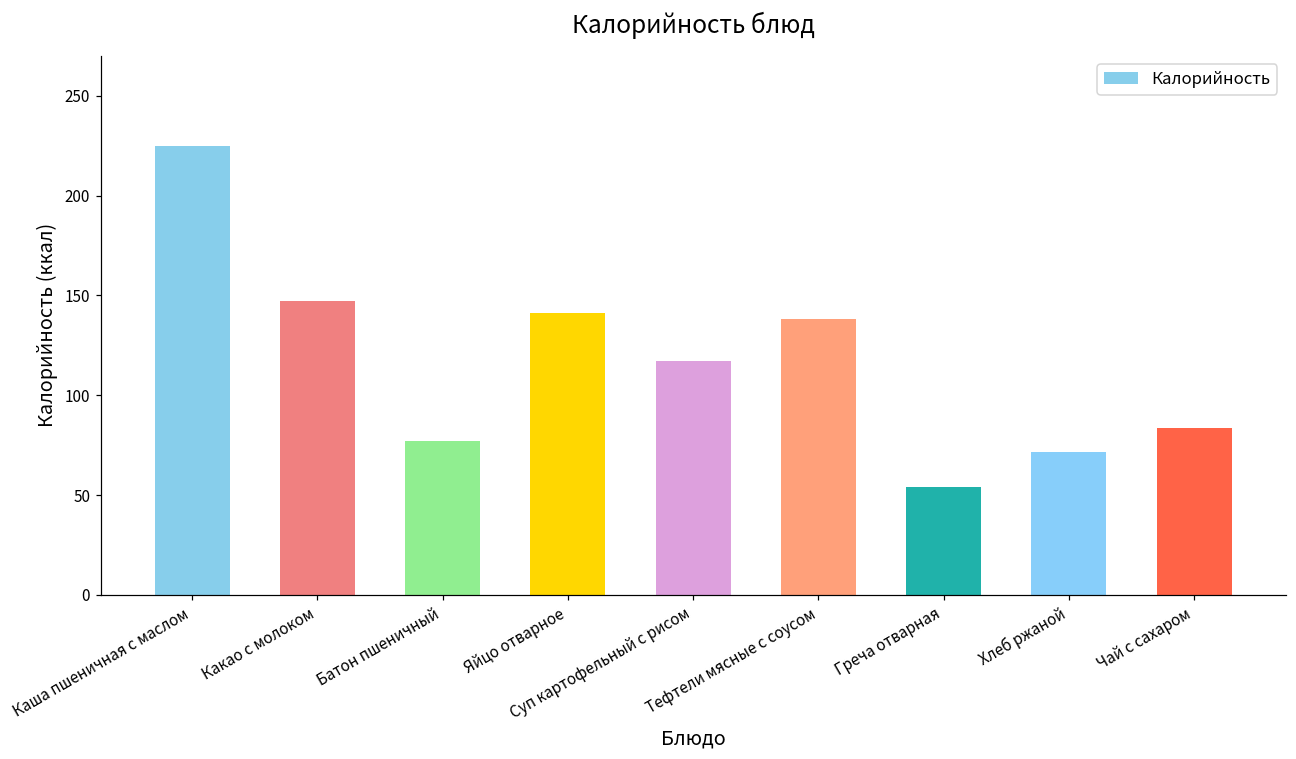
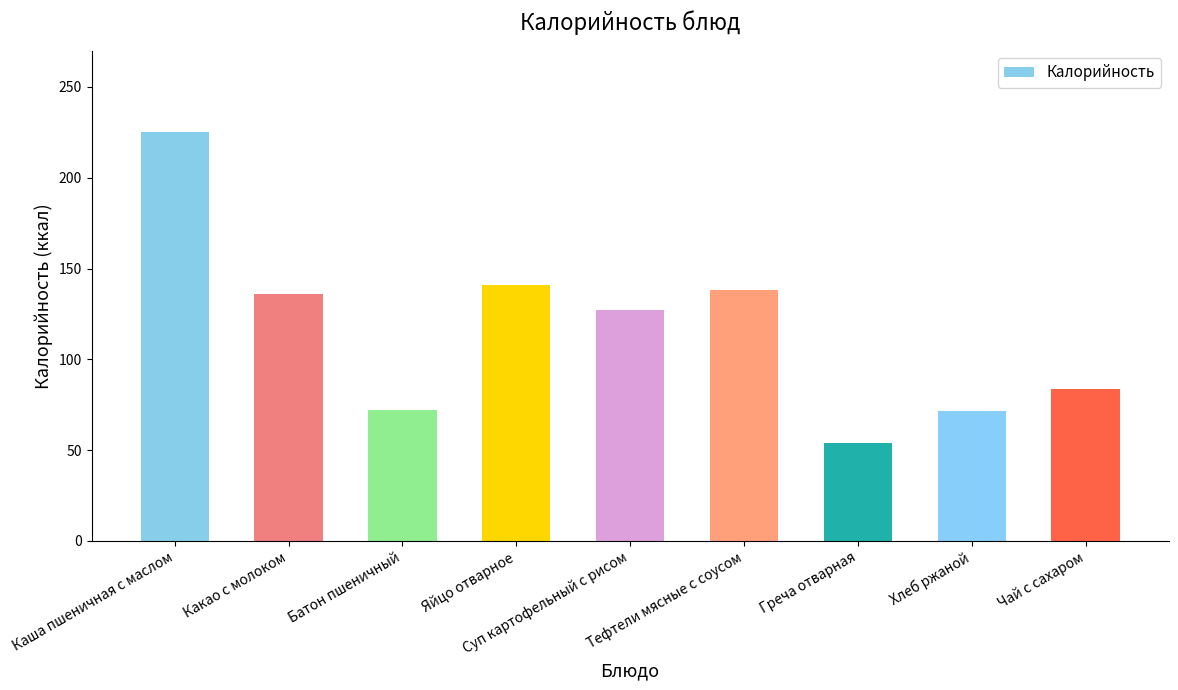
Какао с молоком: 147 -> 136
Батон пшеничный: 77 -> 72
Суп картофельный с рисом: 117 -> 127
